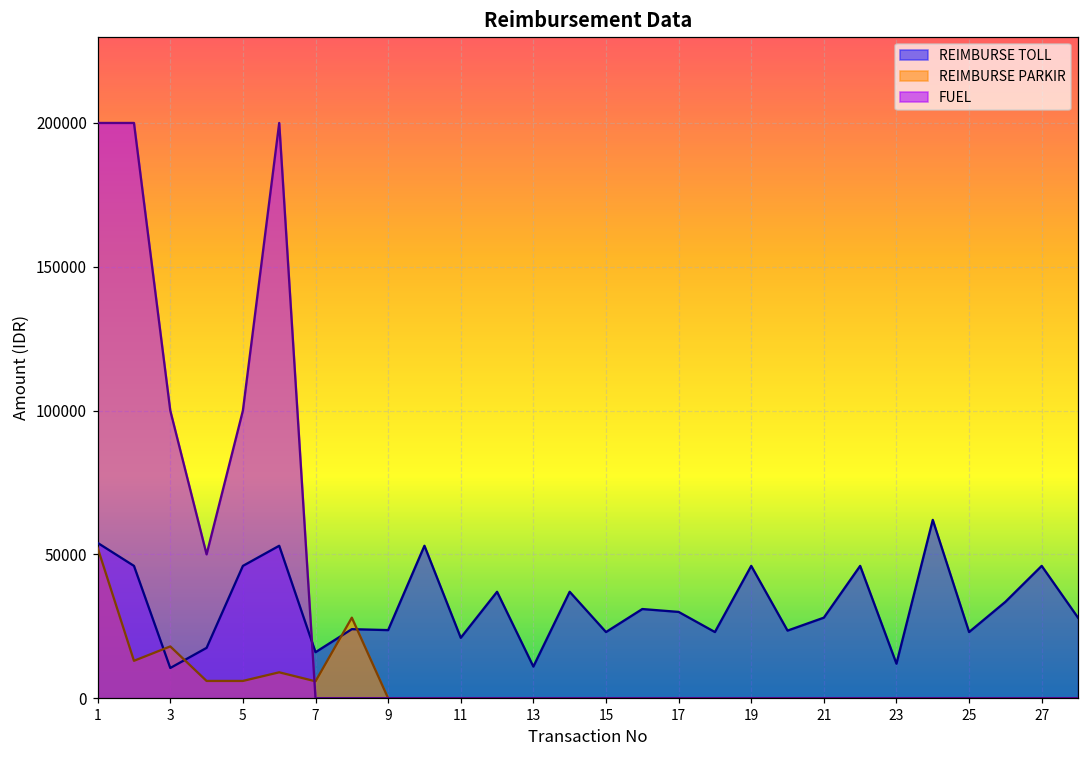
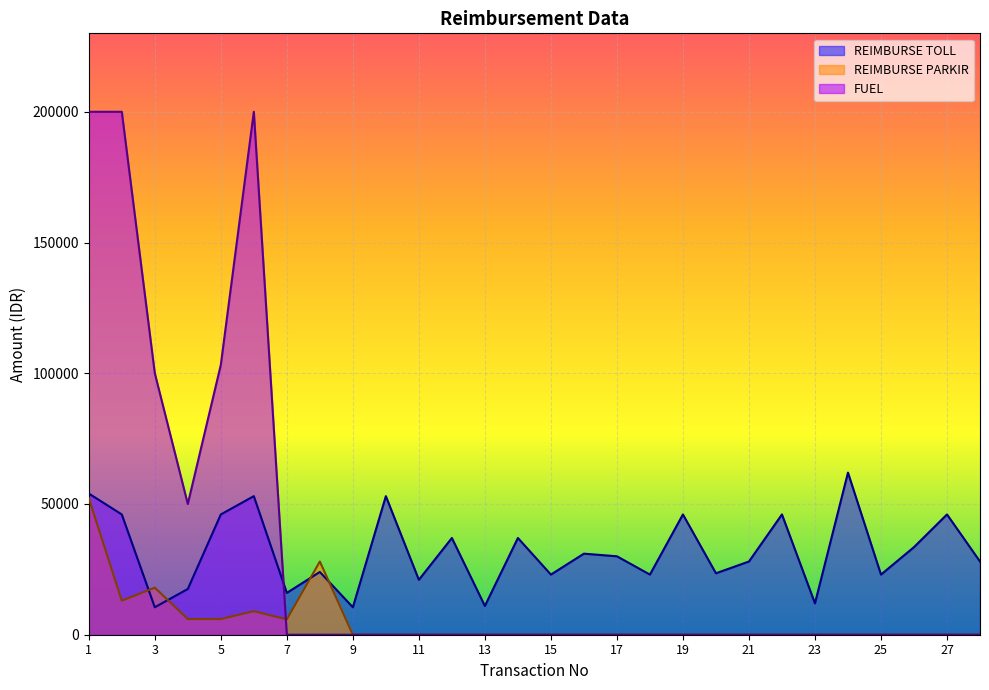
FUEL, 5: 100000 -> 103000
REIMBURSE TOLL, 9: 24000 -> 11000
